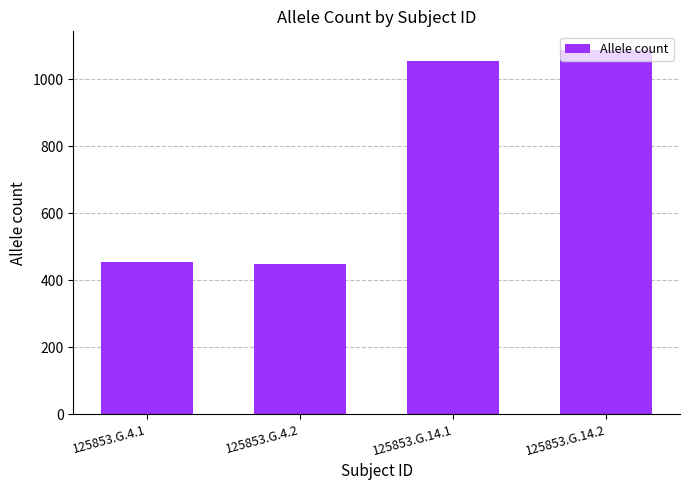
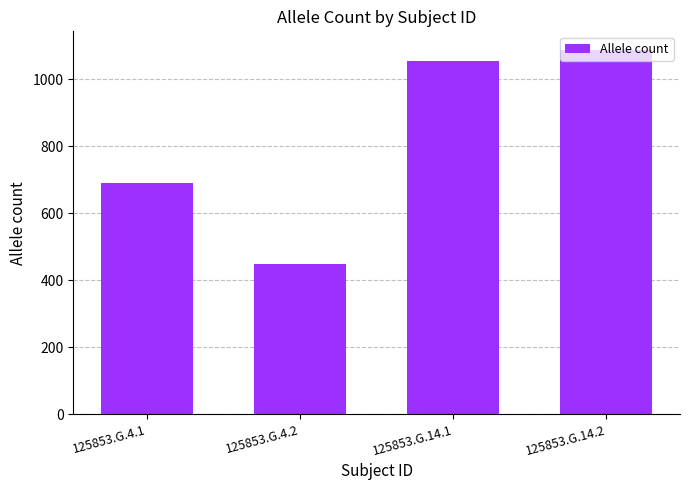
125853.G.4.1: 460 -> 690
